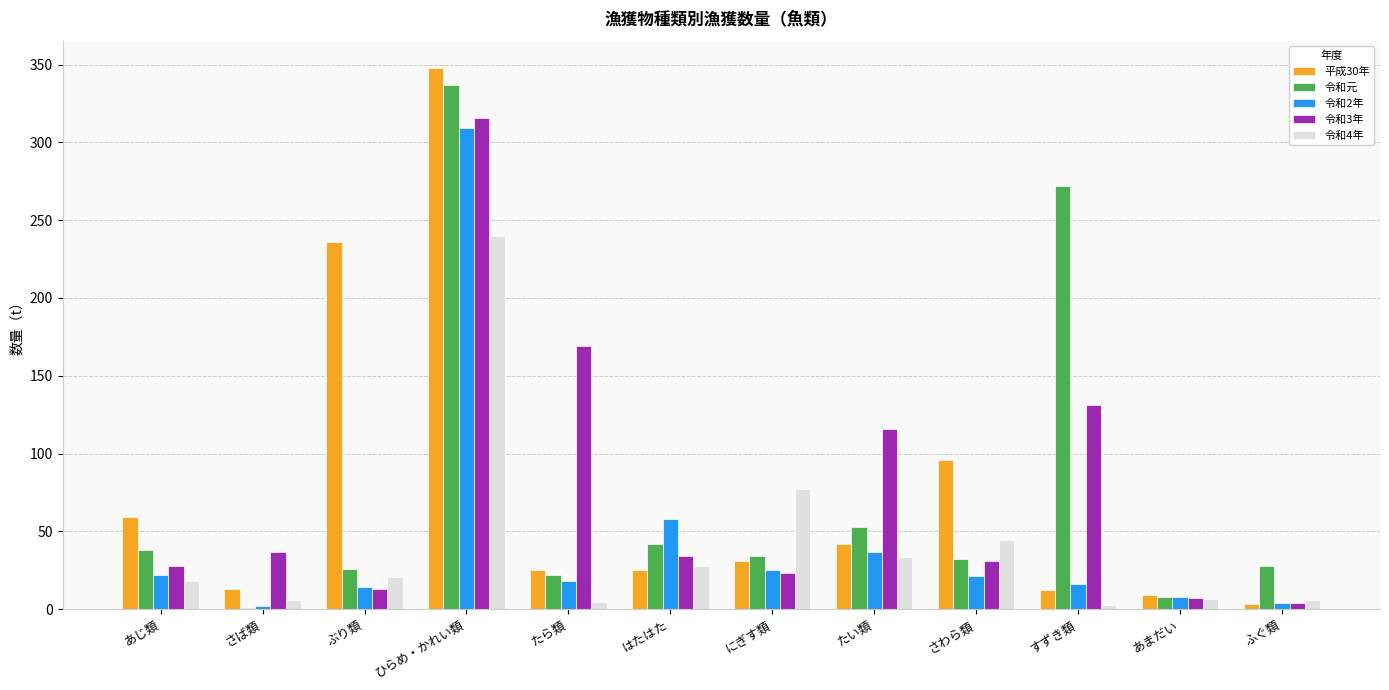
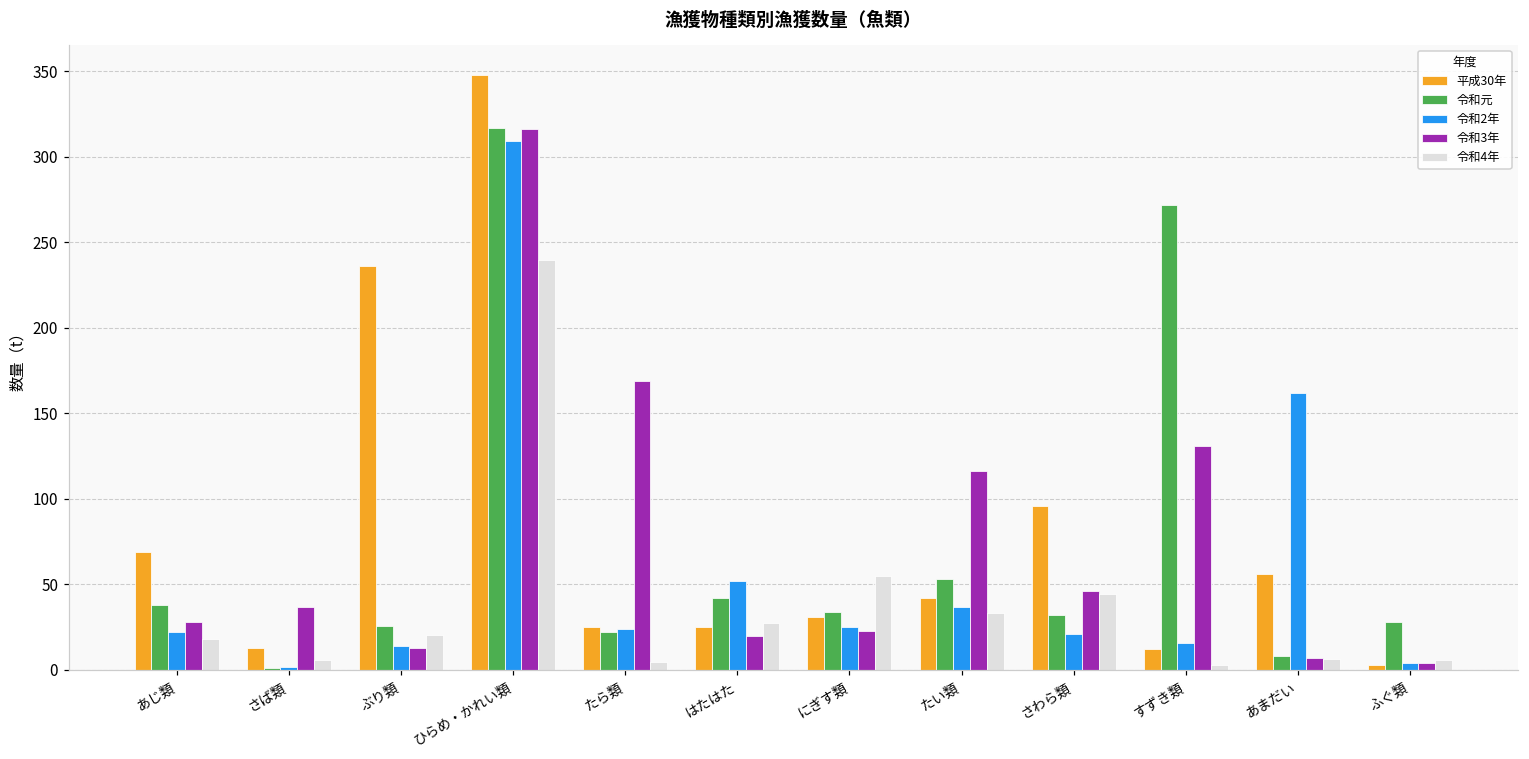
平成30年, あじ類: 59 -> 69
令和元, ひらめ・かれい類: 337 -> 317
令和2年, たら類: 18 -> 24
令和2年, はたはた: 58 -> 52
令和3年, はたはた: 34 -> 20
令和4年, にぎす類: 77 -> 55
令和3年, さわら類: 31 -> 46
平成30年, あまだい: 9 -> 56
令和2年, あまだい: 8 -> 162
